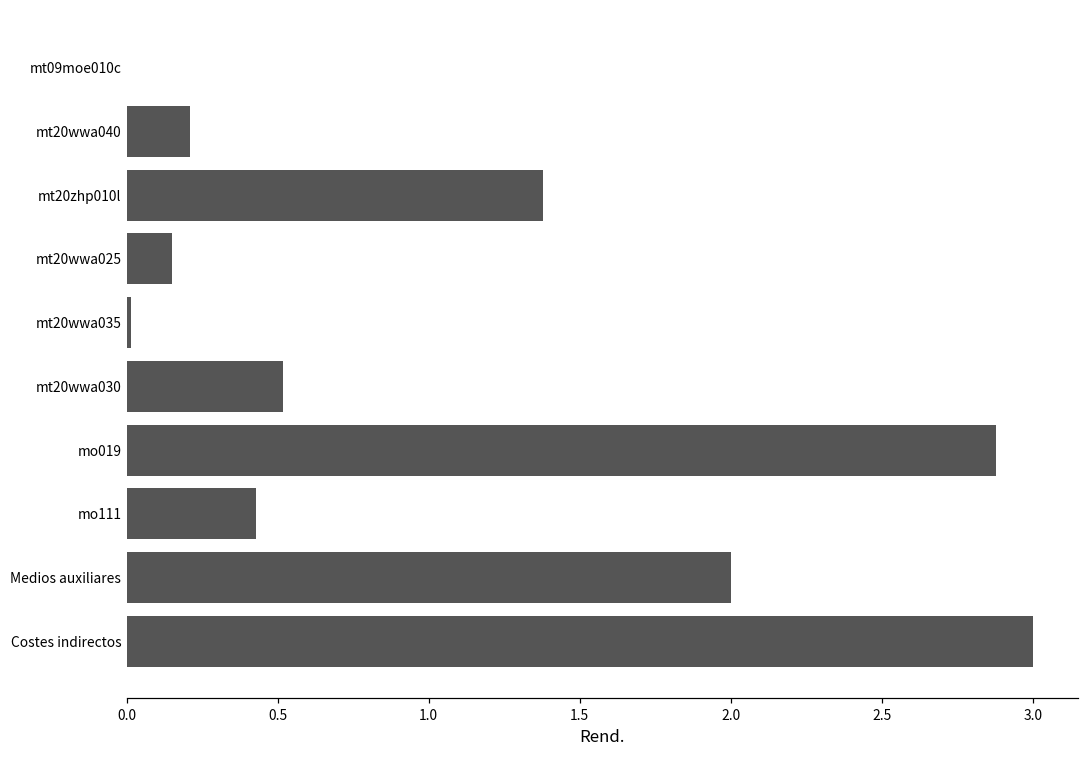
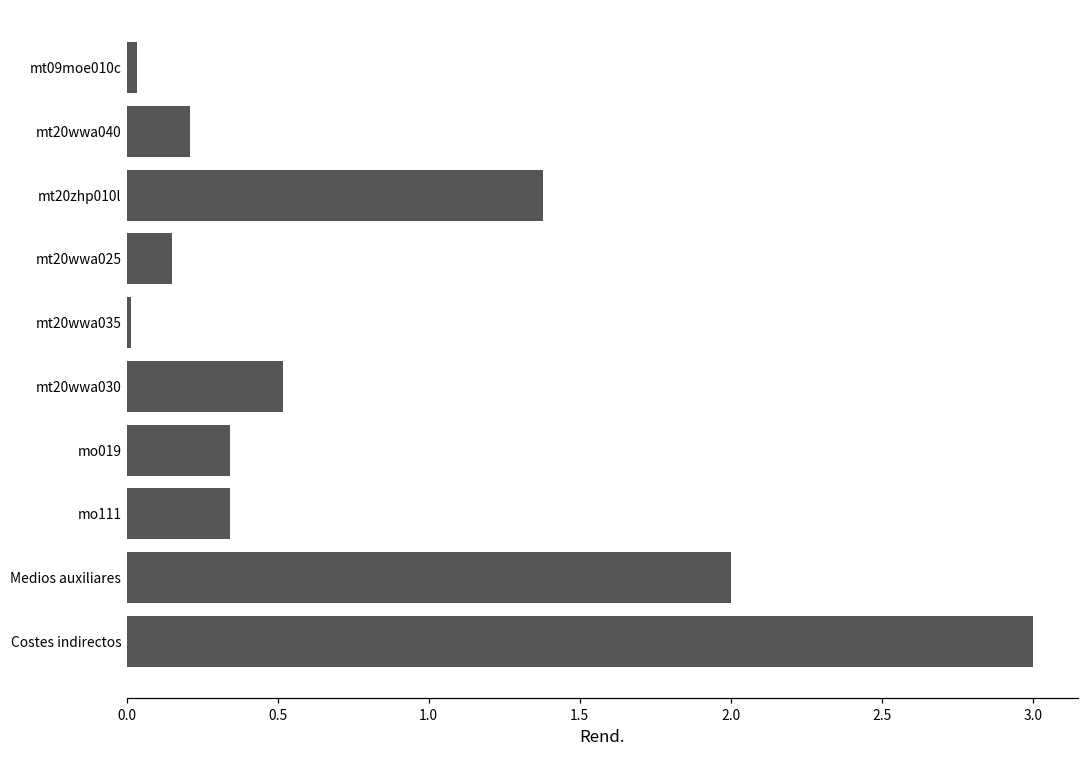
mt09moe010c: 0.00 -> 0.03
mo019: 2.88 -> 0.34
mo111: 0.43 -> 0.34
